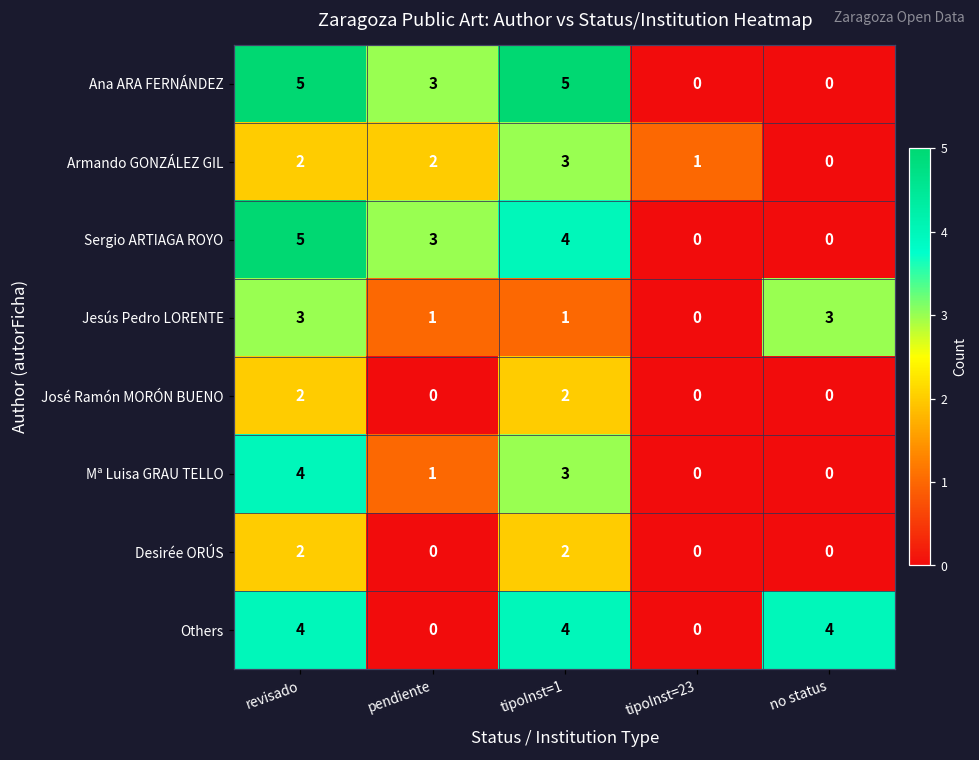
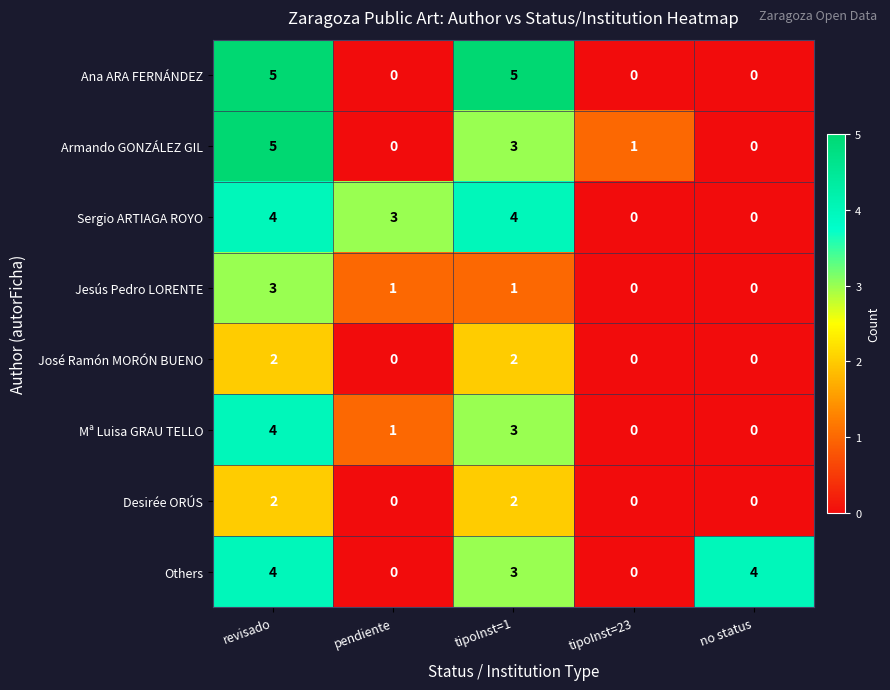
Ana ARA FERNÁNDEZ, pendiente: 3 -> 0
Armando GONZÁLEZ GIL, revisado: 2 -> 5
Armando GONZÁLEZ GIL, pendiente: 2 -> 0
Sergio ARTIAGA ROYO, revisado: 5 -> 4
Jesús Pedro LORENTE, no status: 3 -> 0
Others, tipoInst=1: 4 -> 3
